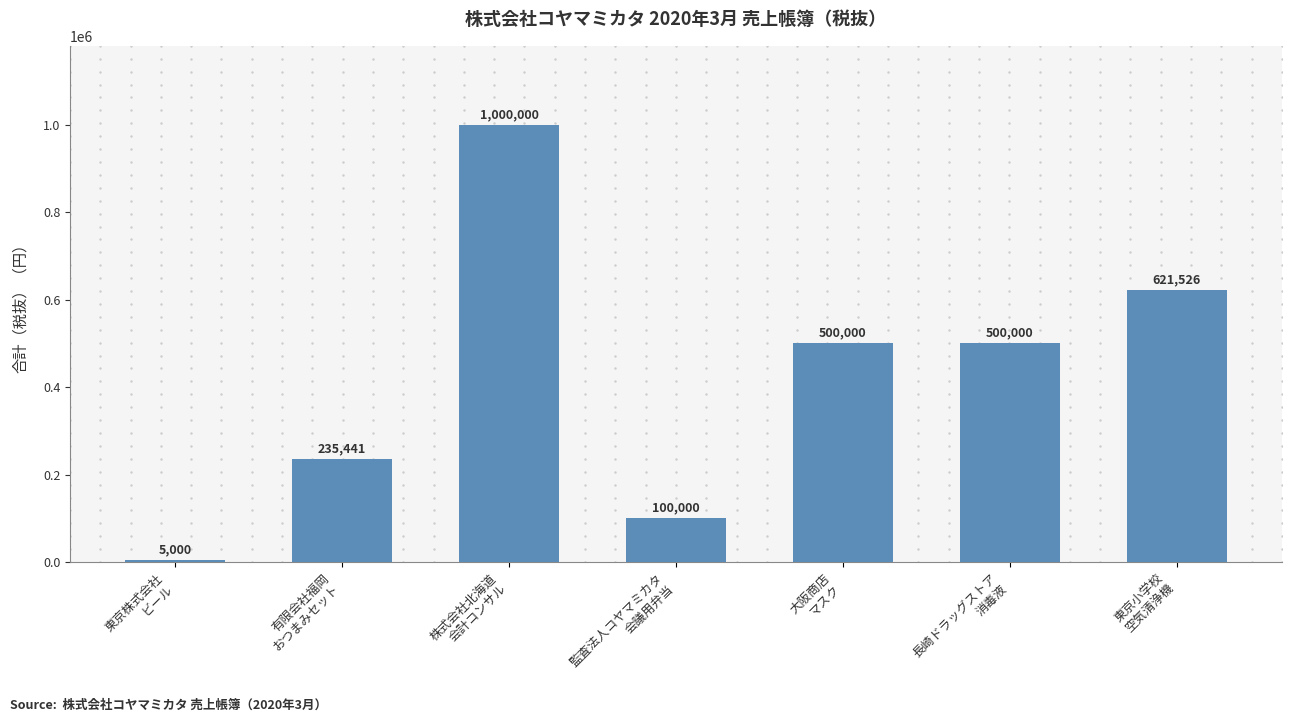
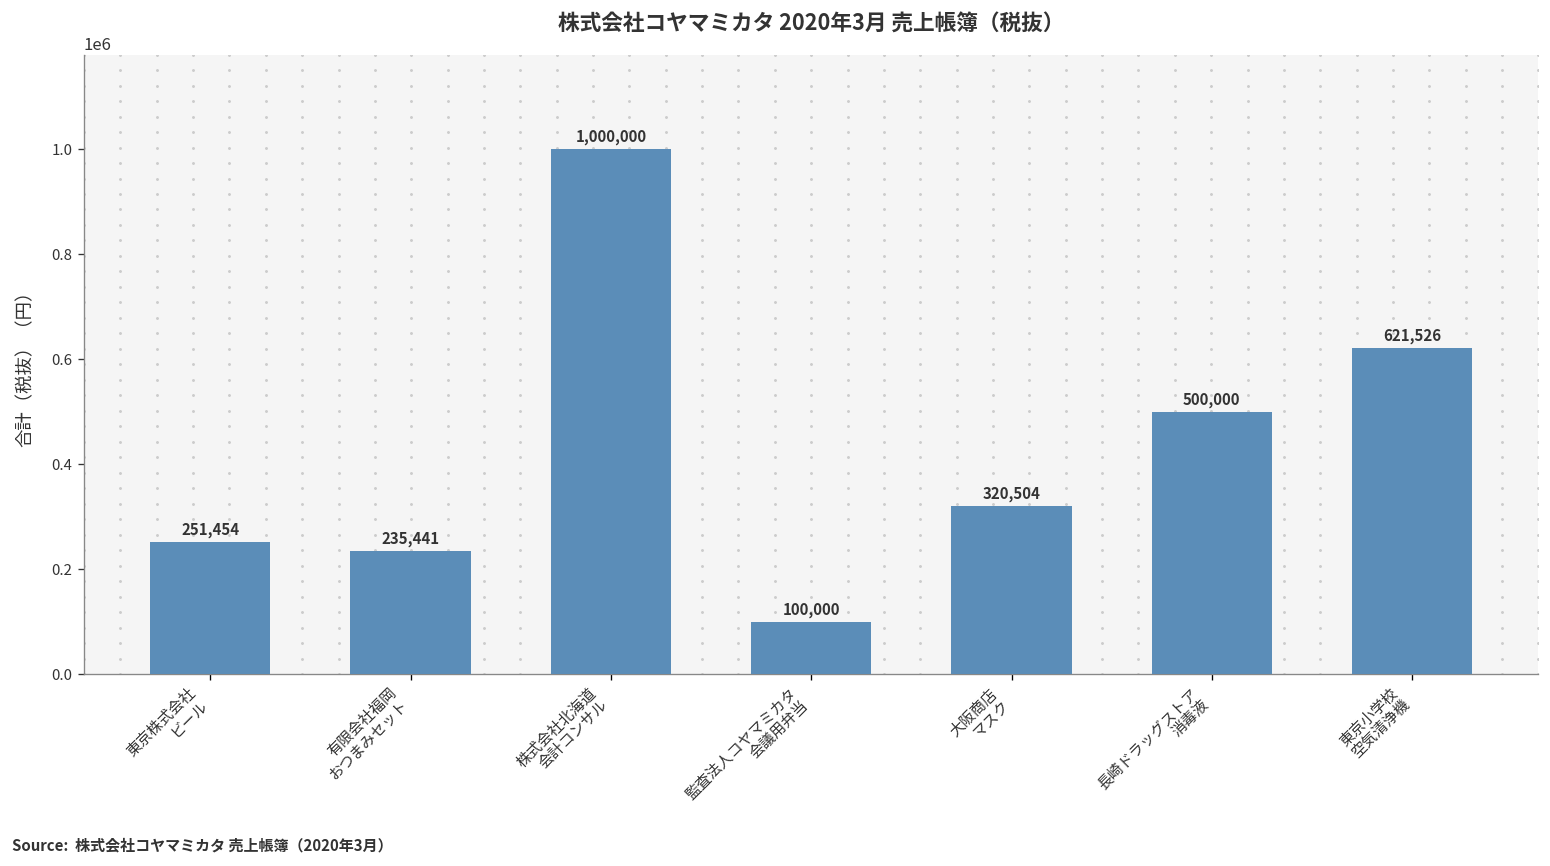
東京株式会社 ビール: 5,000 -> 251,454
大阪商店 マスク: 500,000 -> 320,504
